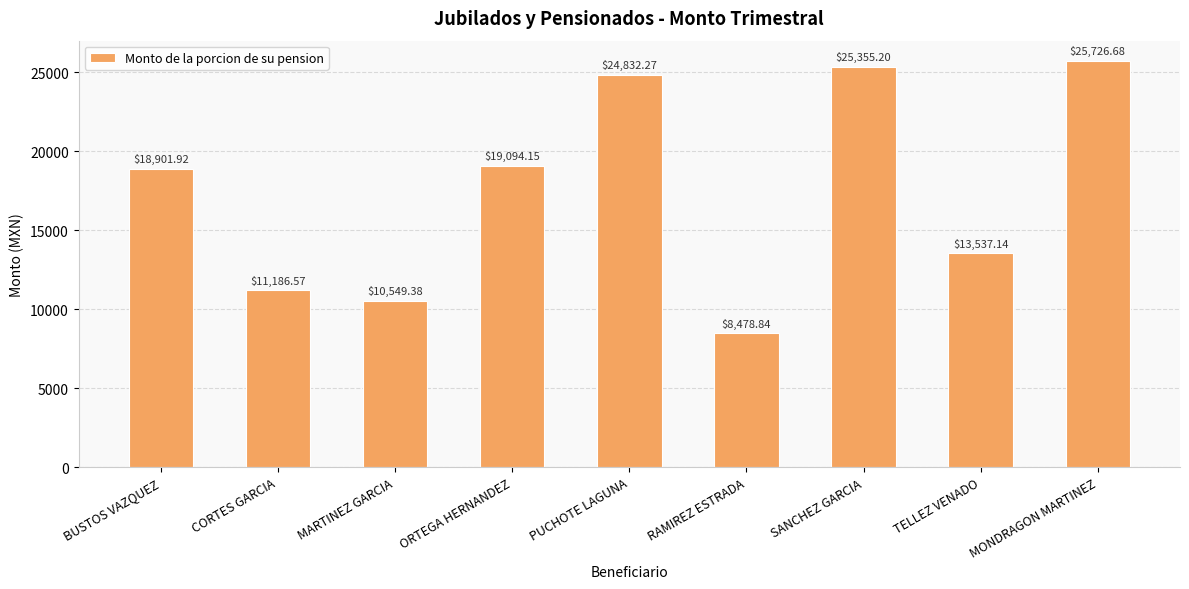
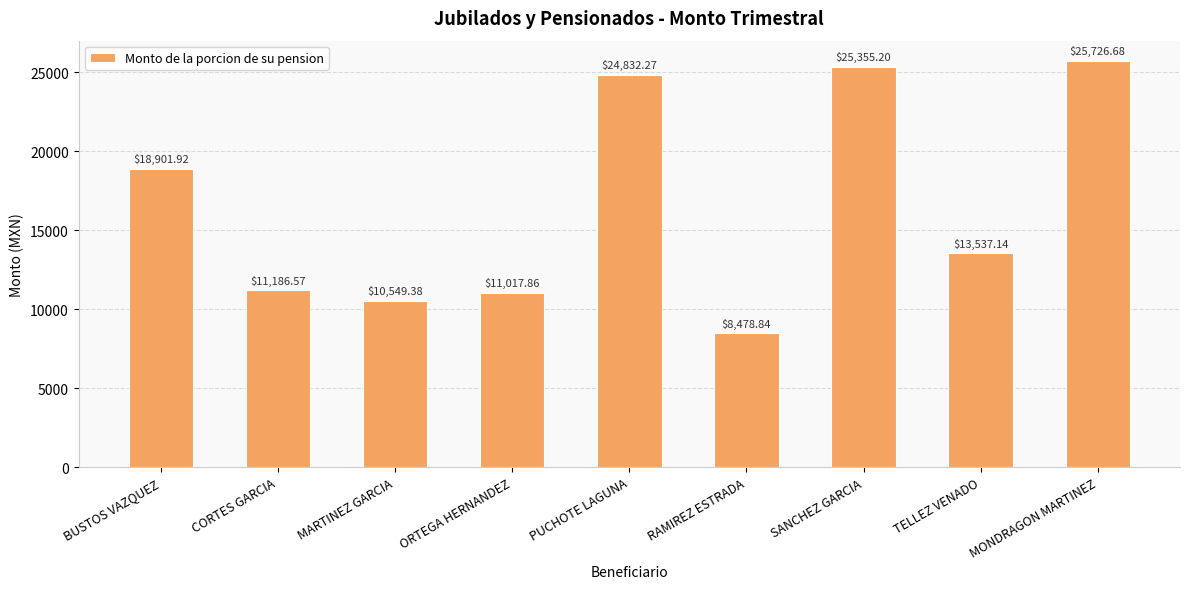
ORTEGA HERNANDEZ: $19,094.15 -> $11,017.86
